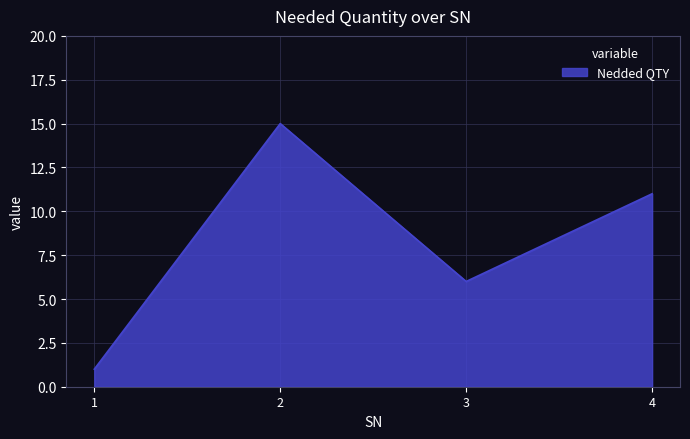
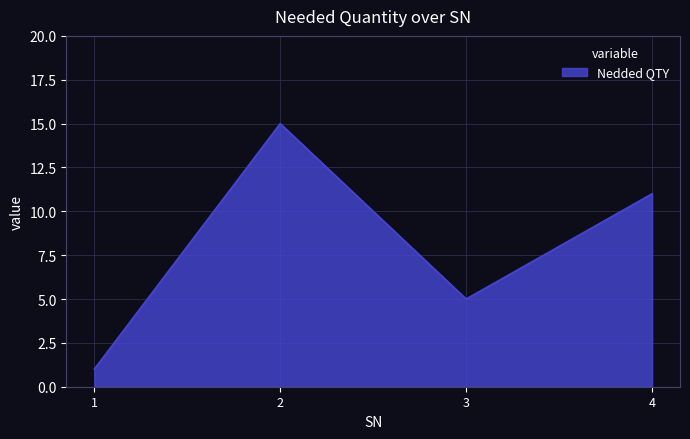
3: 6 -> 5
